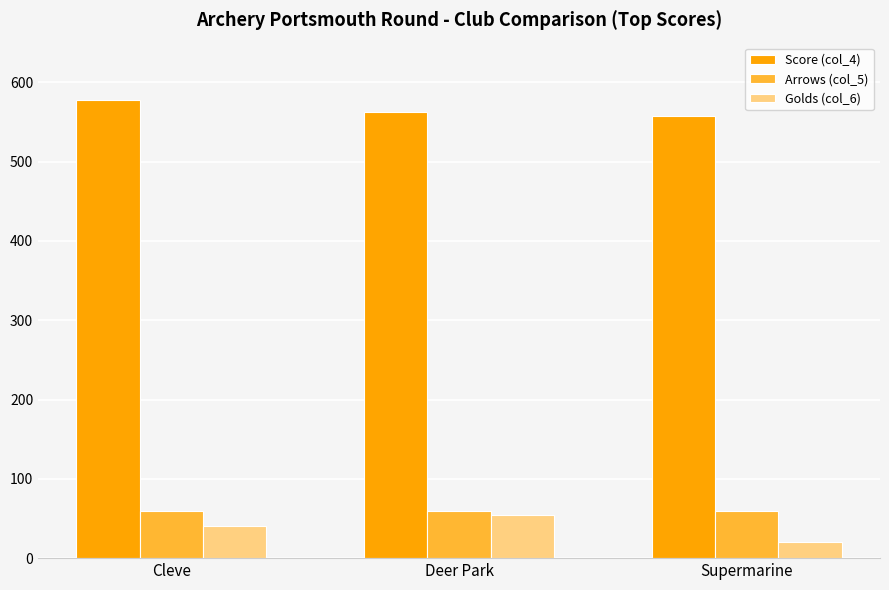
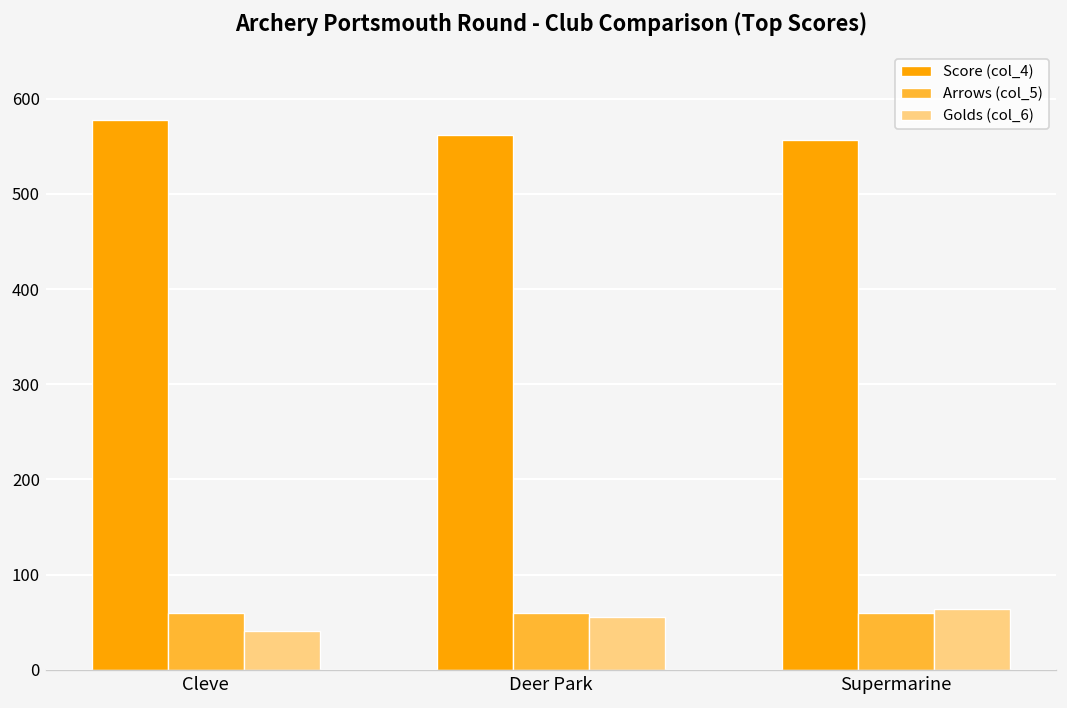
Golds (col_6), Supermarine: 20 -> 60
